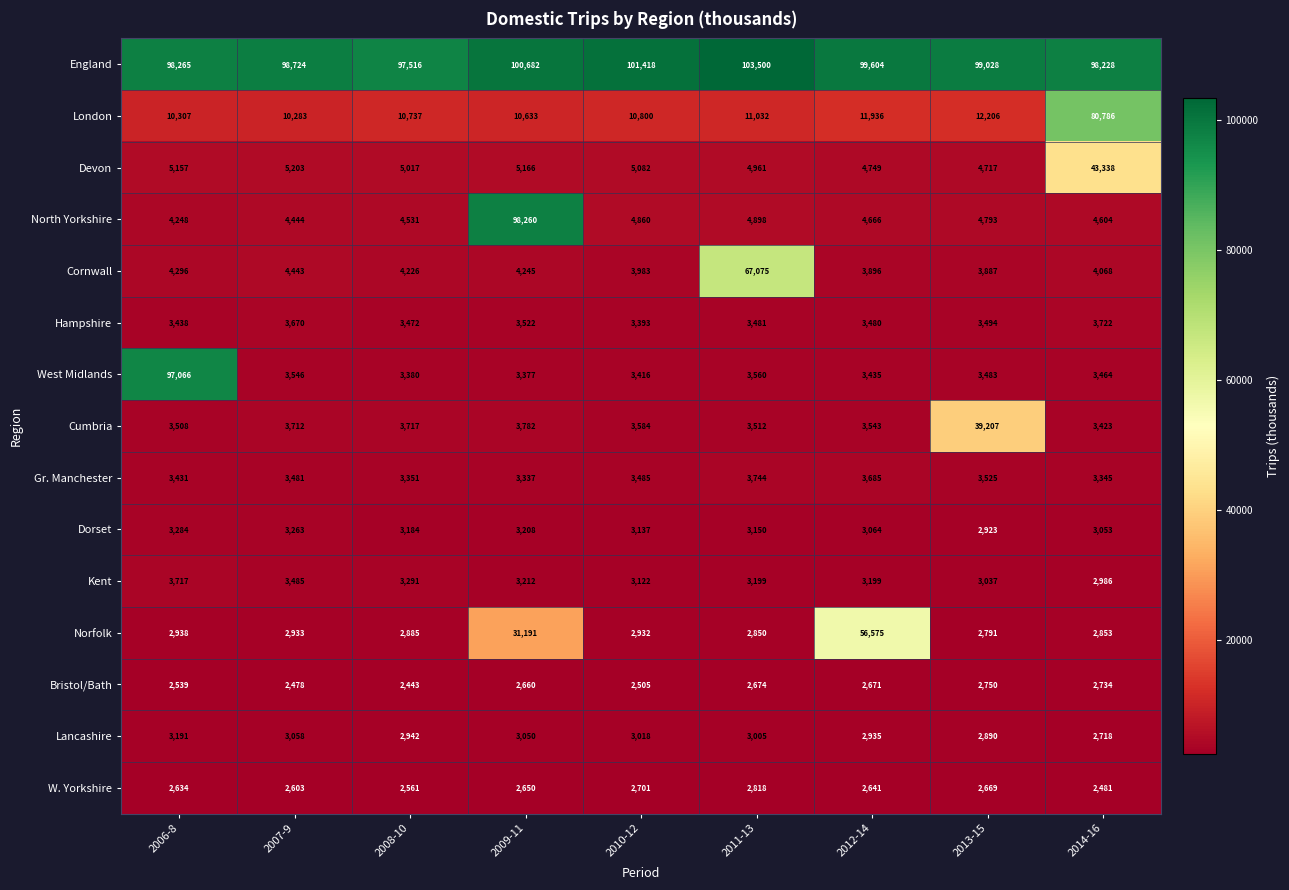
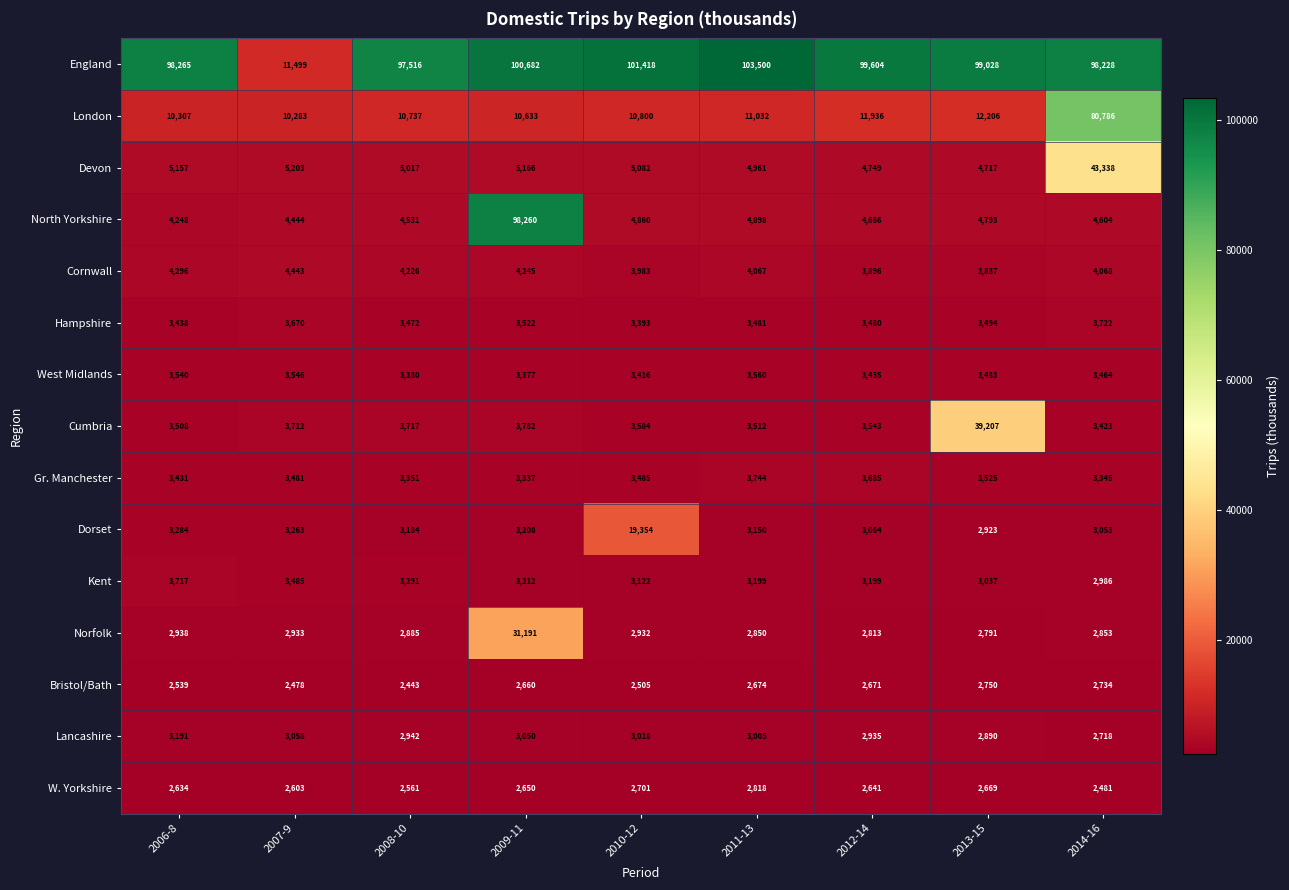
England, 2007-9: 98,724 -> 11,499
Cornwall, 2011-13: 67,075 -> 4,067
West Midlands, 2006-8: 97,066 -> 3,540
Dorset, 2010-12: 3,137 -> 19,354
Norfolk, 2012-14: 56,575 -> 2,813
